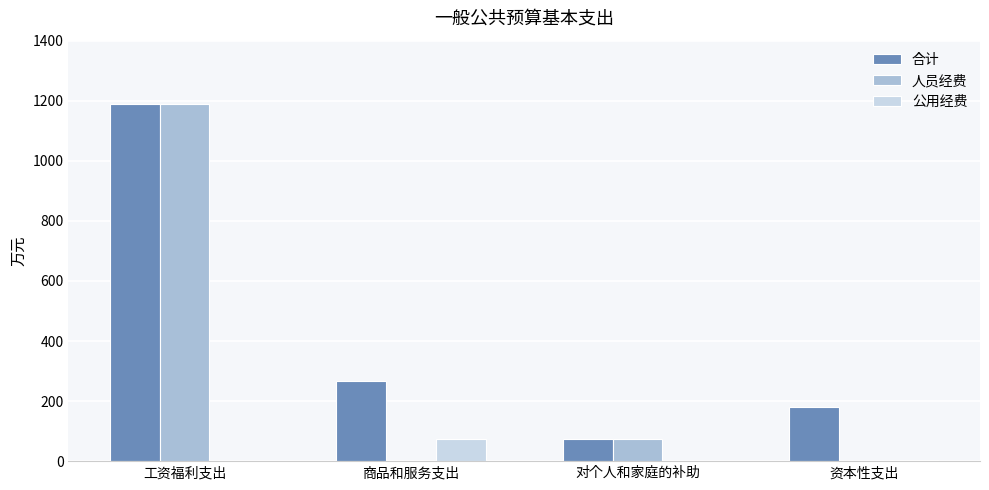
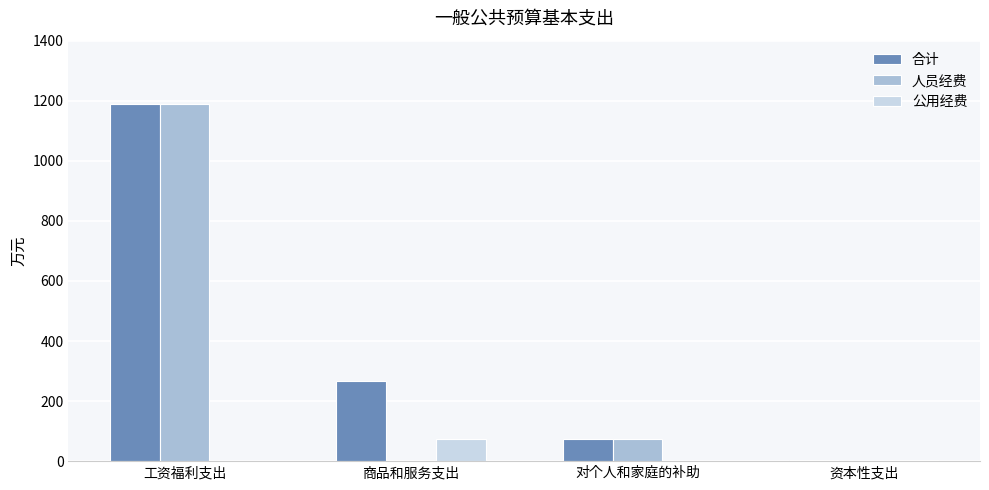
合计, 资本性支出: 180 -> 0
